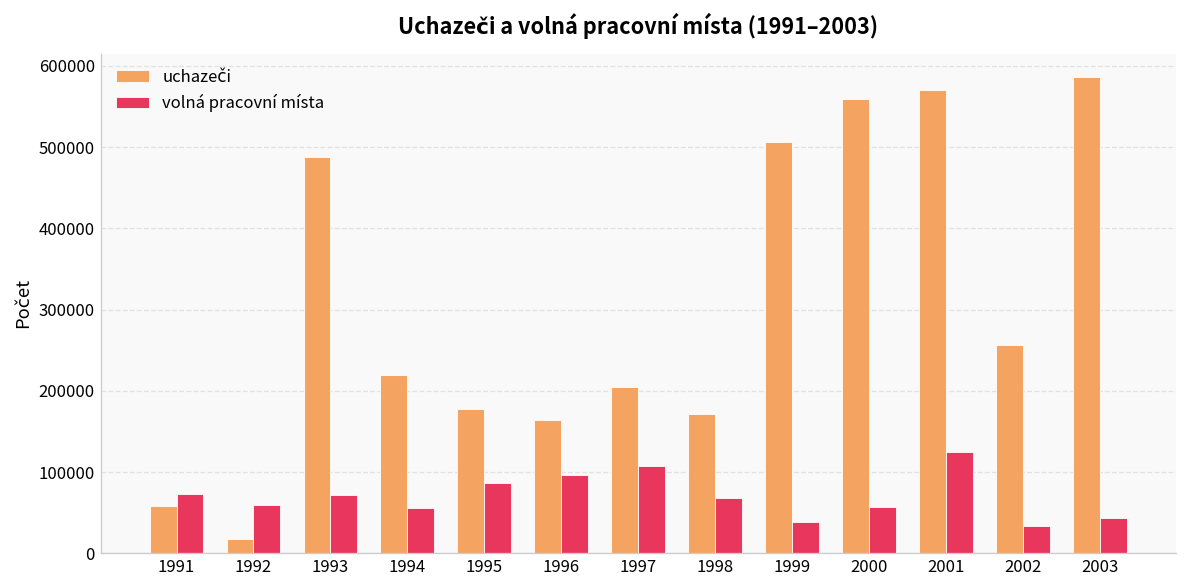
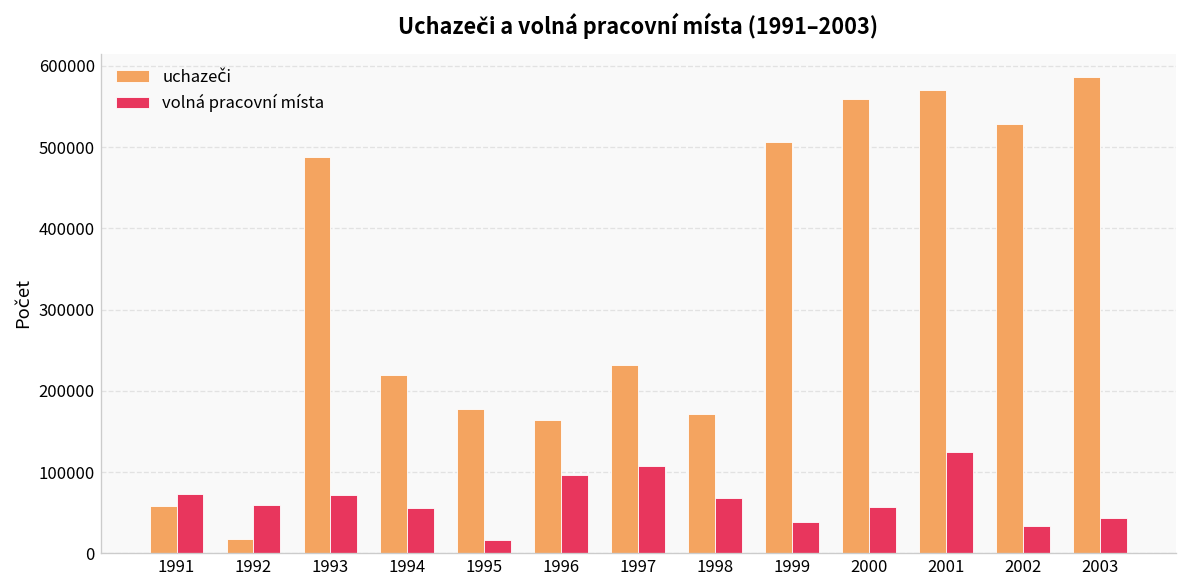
volná pracovní místa, 1995: 90000 -> 20000
uchazeči, 1997: 210000 -> 230000
uchazeči, 2002: 260000 -> 530000
